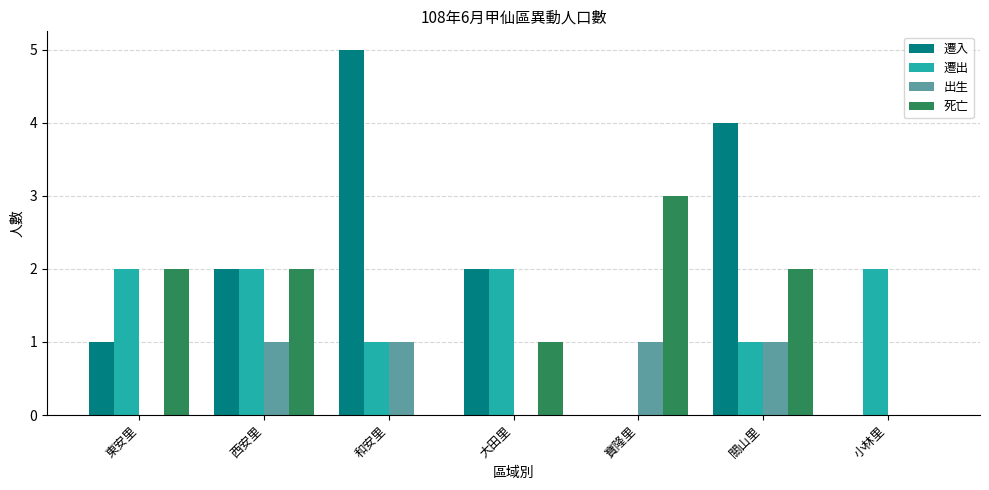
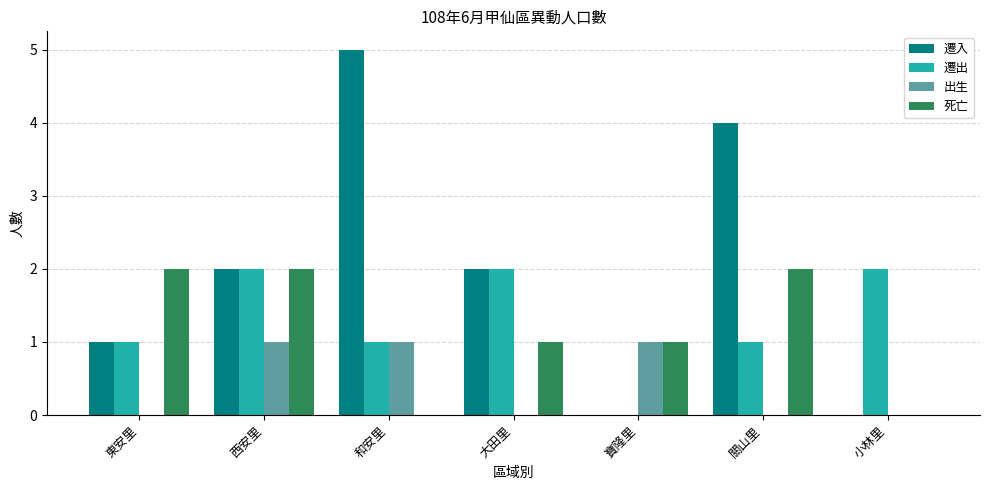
遷出, 東安里: 2 -> 1
死亡, 寶隆里: 3 -> 1
出生, 關山里: 1 -> 0
